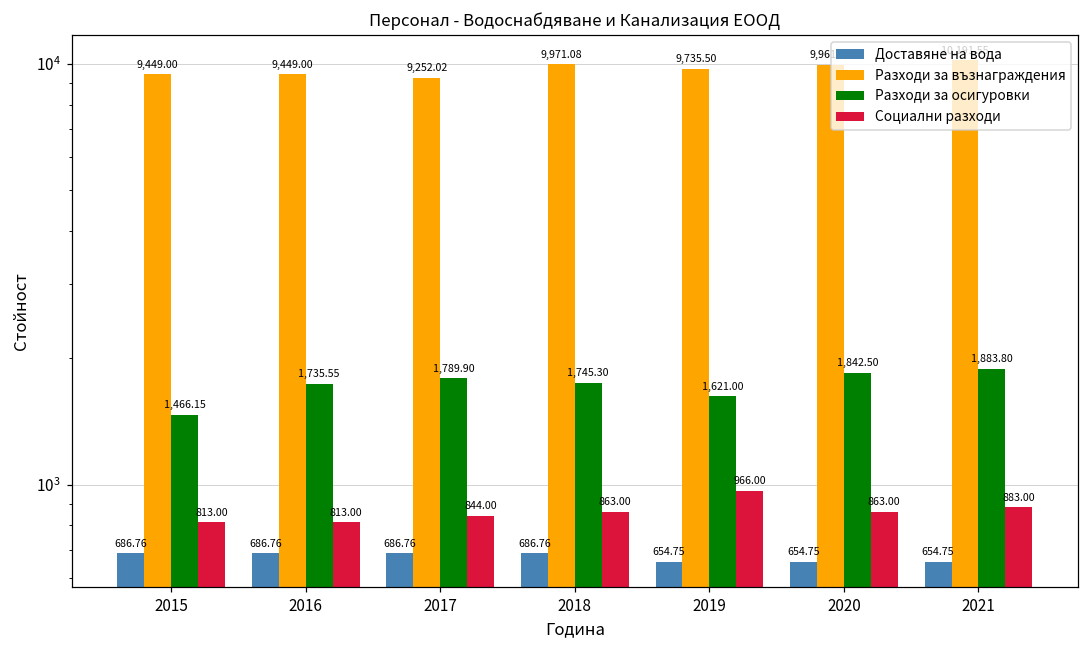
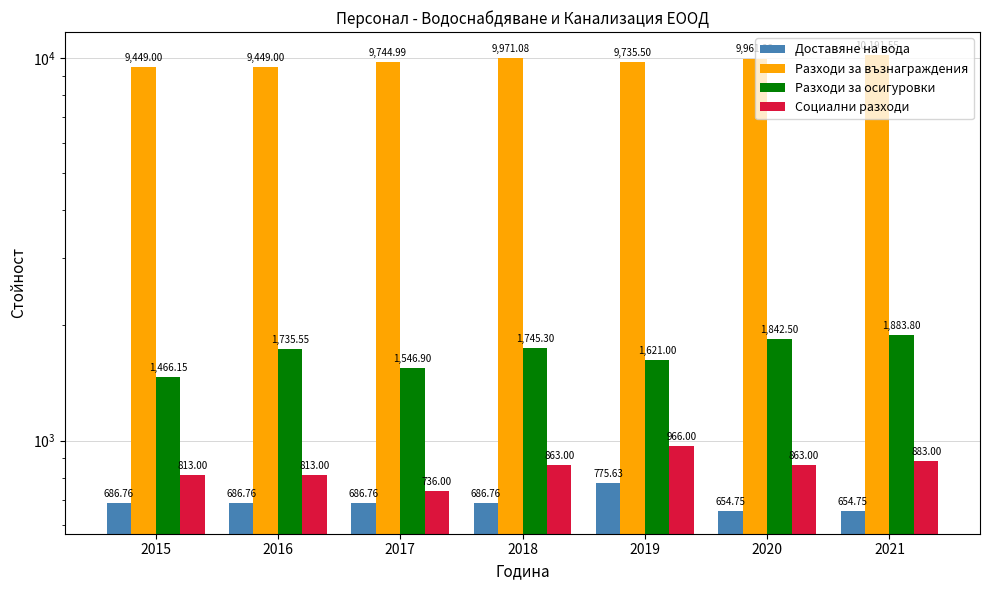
Разходи за възнаграждения, 2017: 9,252.02 -> 9,744.99
Разходи за осигуровки, 2017: 1,789.90 -> 1,546.90
Социални разходи, 2017: 844.00 -> 736.00
Доставяне на вода, 2019: 654.75 -> 775.63
